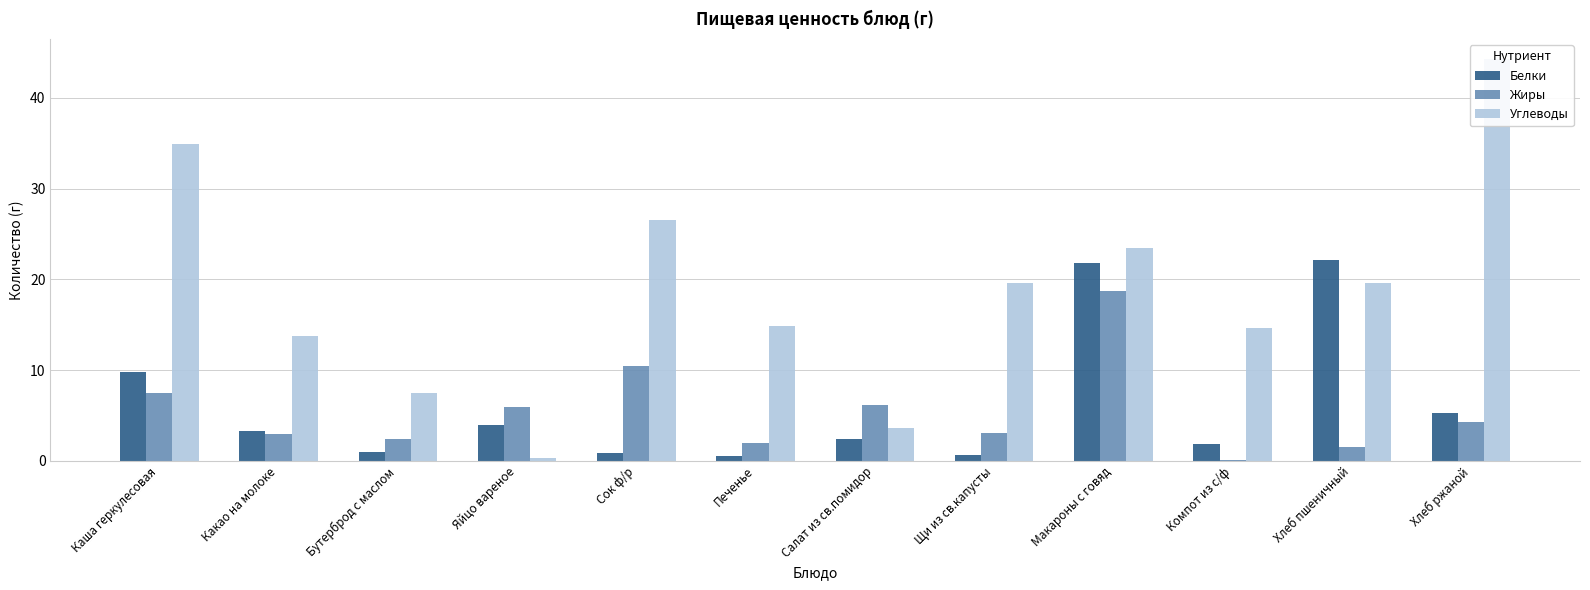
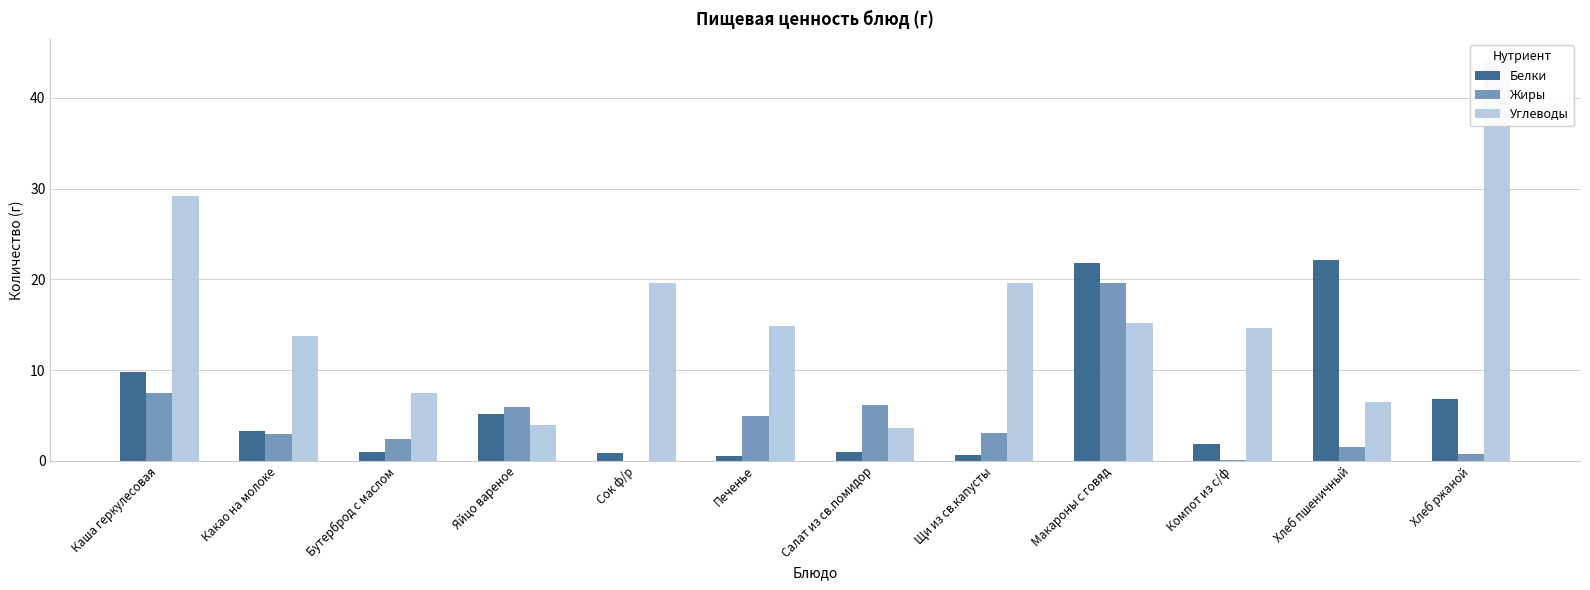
Углеводы, Каша геркулесовая: 35 -> 29
Белки, Яйцо вареное: 4 -> 5
Углеводы, Яйцо вареное: 0 -> 4
Жиры, Сок ф/р: 11 -> 0
Углеводы, Сок ф/р: 27 -> 20
Жиры, Печенье: 2 -> 5
Белки, Салат из св.помидор: 2 -> 1
Жиры, Макароны с говяд: 19 -> 20
Углеводы, Макароны с говяд: 24 -> 15
Углеводы, Хлеб пшеничный: 20 -> 7
Белки, Хлеб ржаной: 5 -> 7
Жиры, Хлеб ржаной: 4 -> 1
